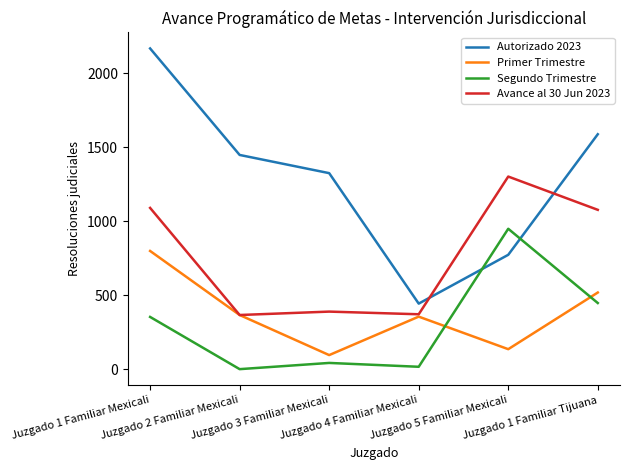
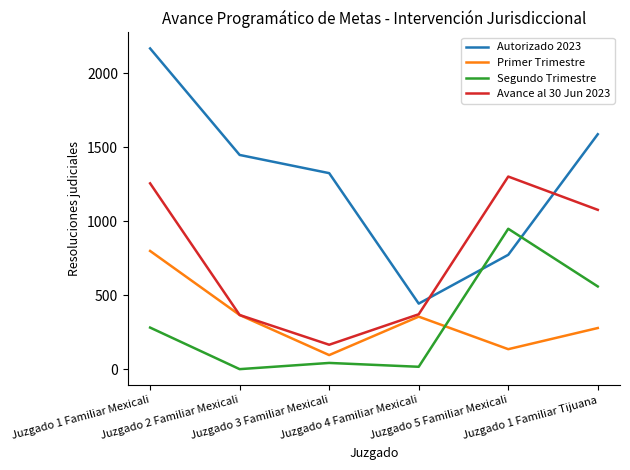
Segundo Trimestre, Juzgado 1 Familiar Mexicali: 350 -> 280
Avance al 30 Jun 2023, Juzgado 1 Familiar Mexicali: 1090 -> 1260
Avance al 30 Jun 2023, Juzgado 3 Familiar Mexicali: 390 -> 170
Primer Trimestre, Juzgado 1 Familiar Tijuana: 520 -> 280
Segundo Trimestre, Juzgado 1 Familiar Tijuana: 450 -> 560
